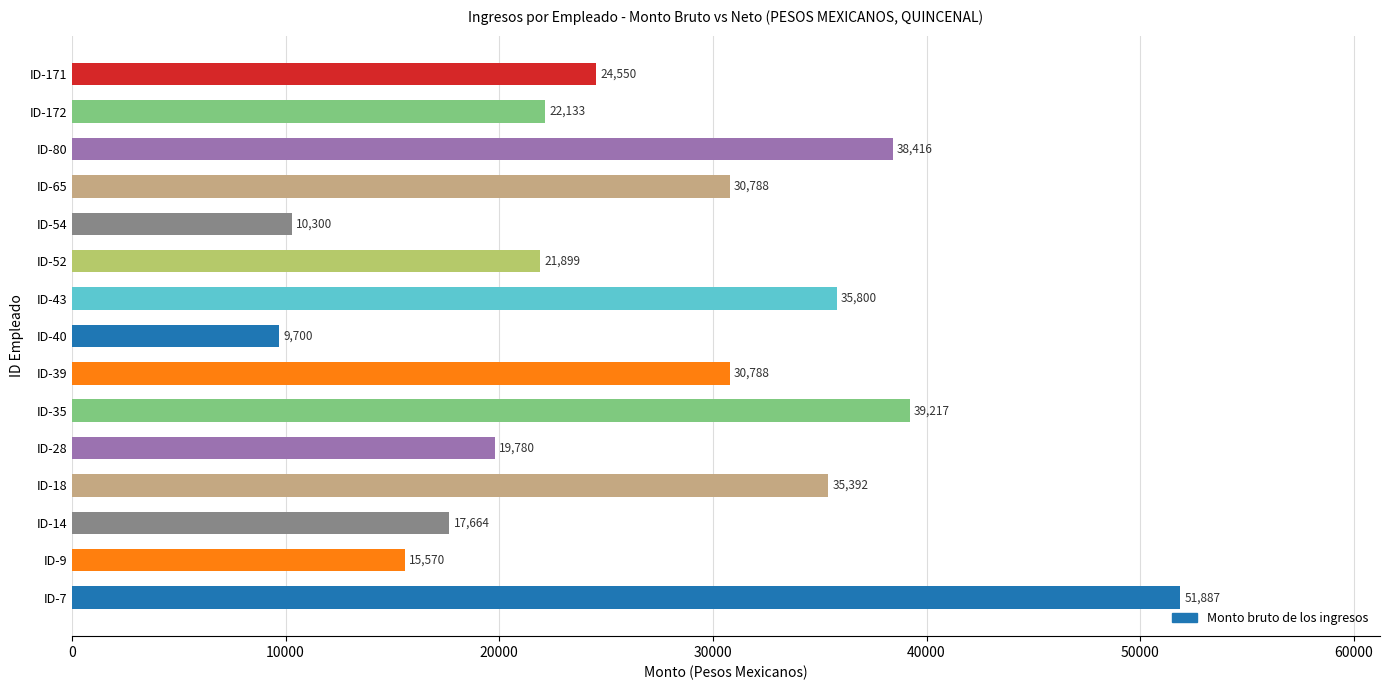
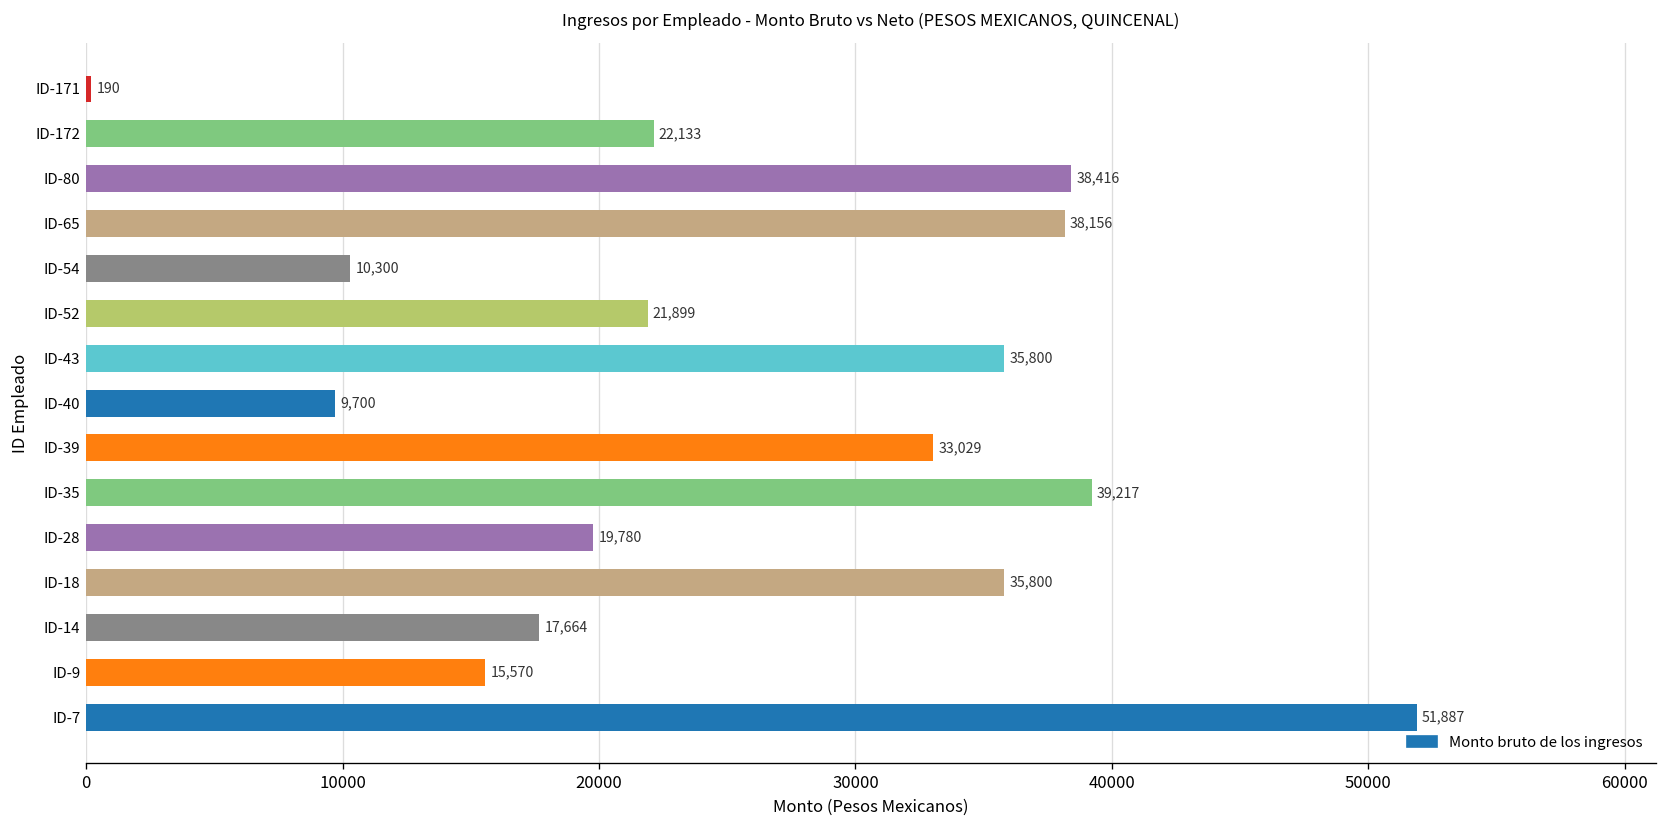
ID-171: 24,550 -> 190
ID-65: 30,788 -> 38,156
ID-39: 30,788 -> 33,029
ID-18: 35,392 -> 35,800
